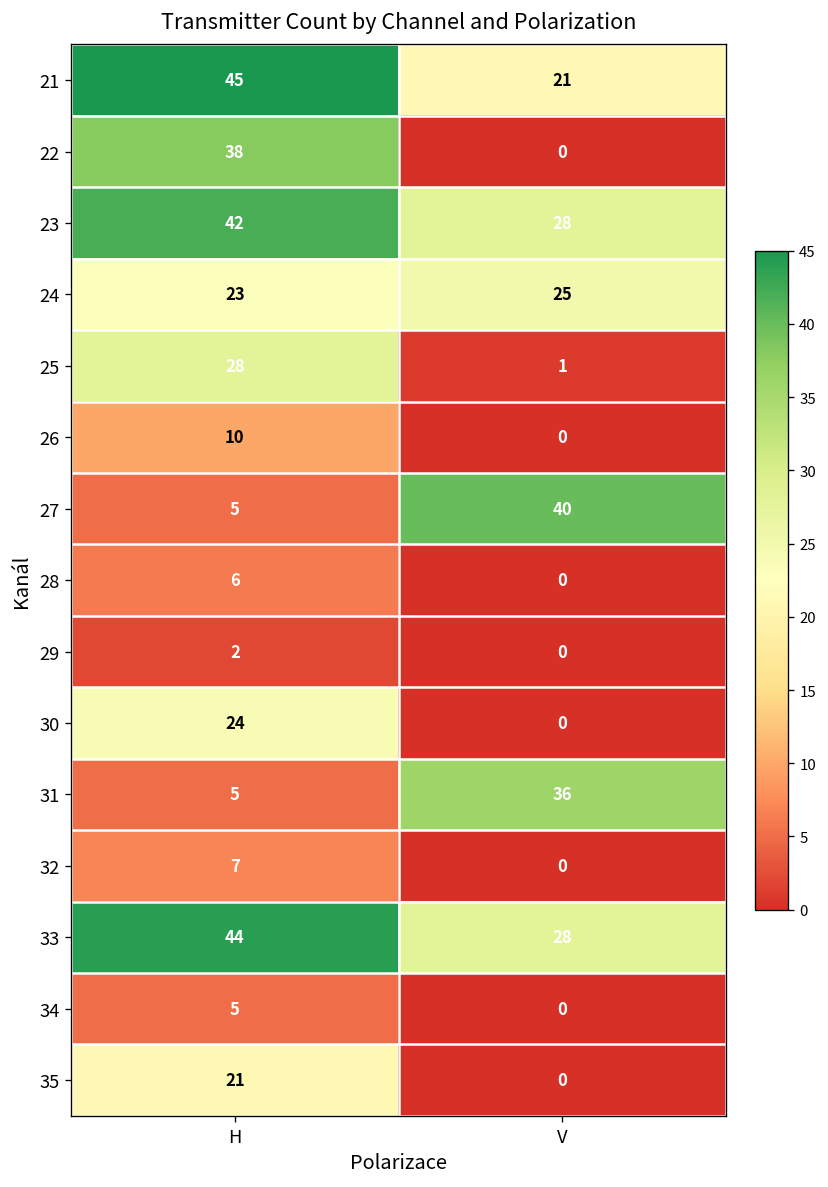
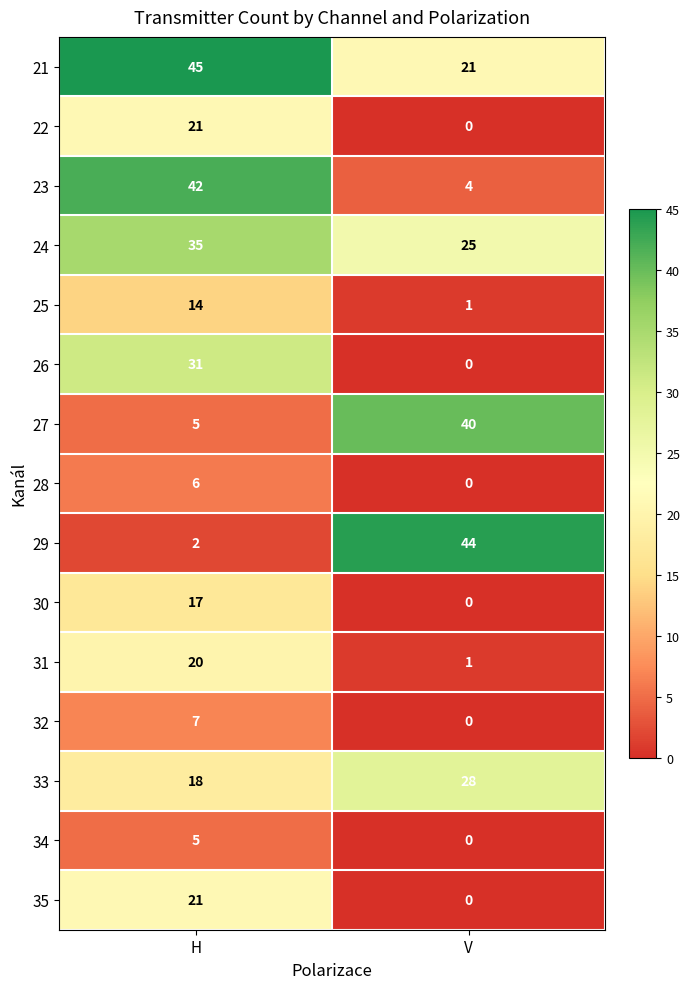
22, H: 38 -> 21
23, V: 28 -> 4
24, H: 23 -> 35
25, H: 28 -> 14
26, H: 10 -> 31
29, V: 0 -> 44
30, H: 24 -> 17
31, H: 5 -> 20
31, V: 36 -> 1
33, H: 44 -> 18
